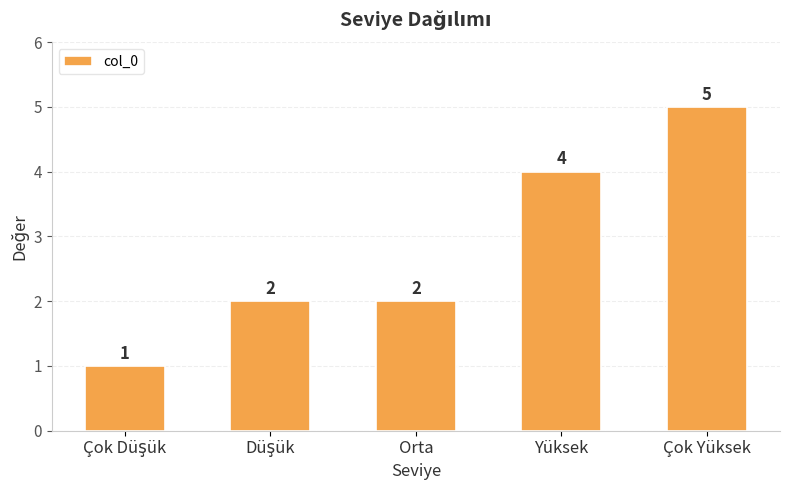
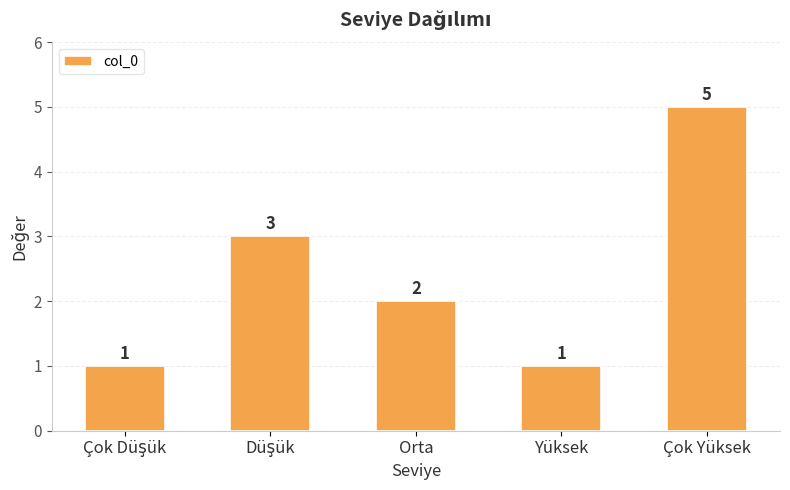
Düşük: 2 -> 3
Yüksek: 4 -> 1
